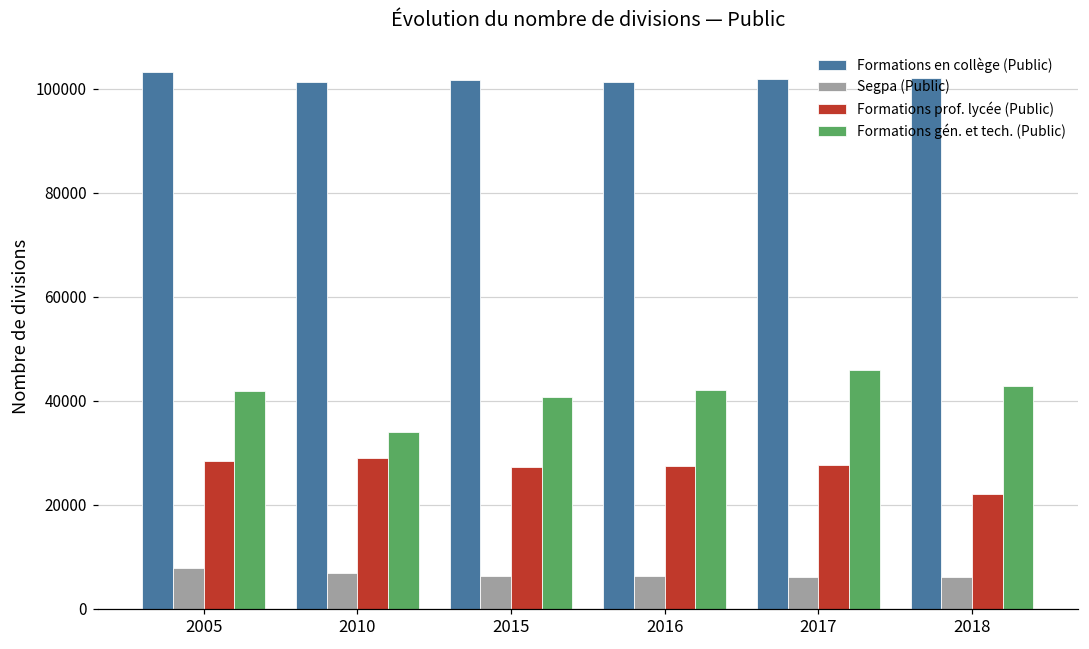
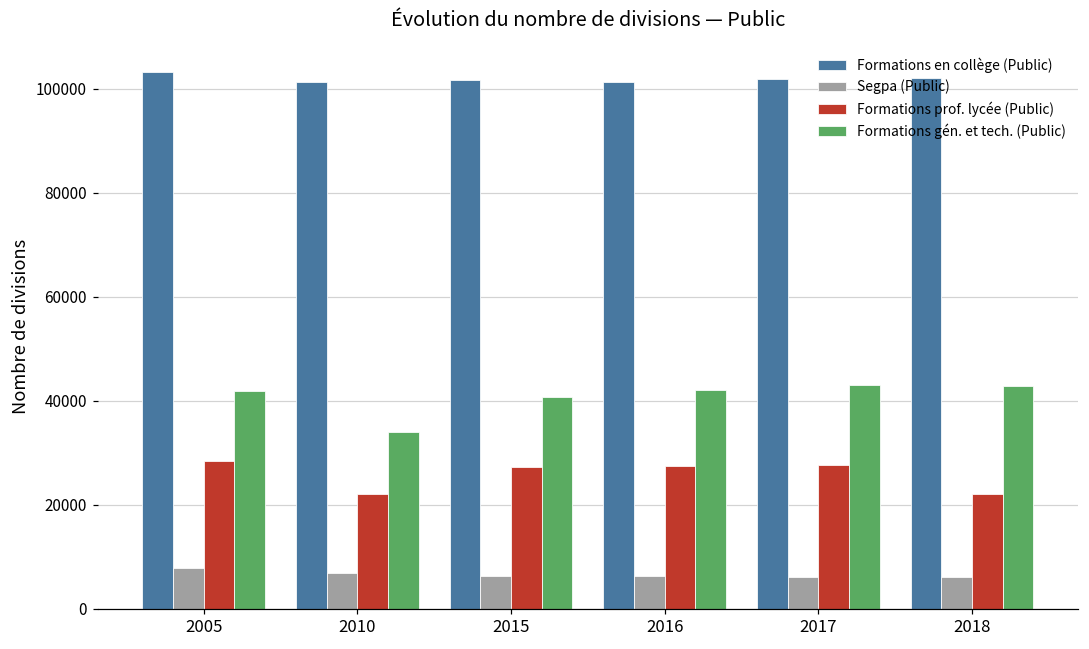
Formations prof. lycée (Public), 2010: 29000 -> 22000
Formations gén. et tech. (Public), 2017: 46000 -> 43000
